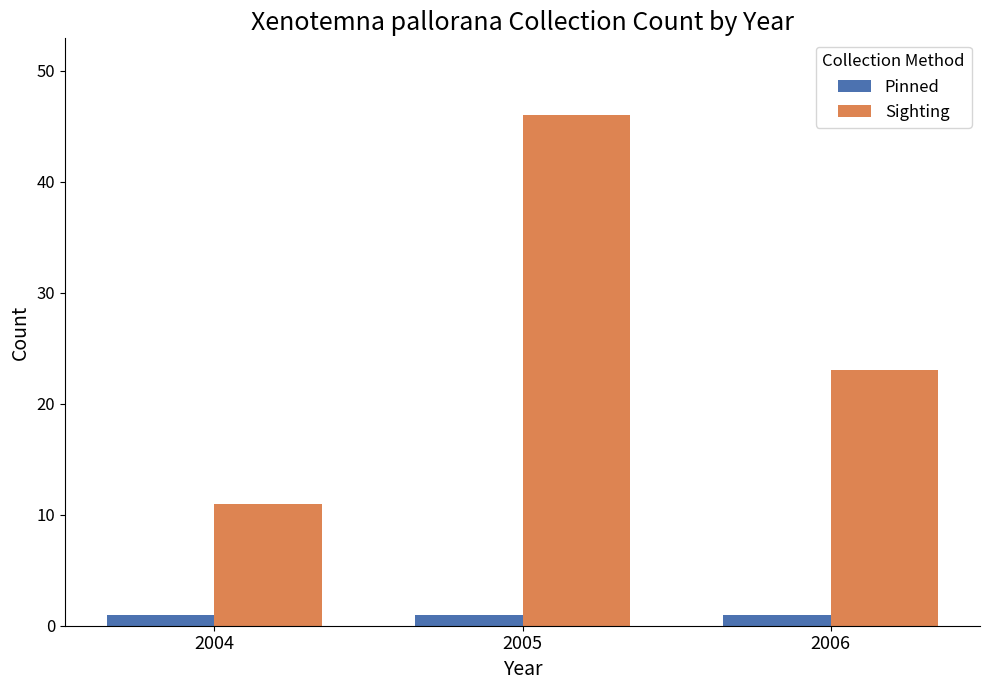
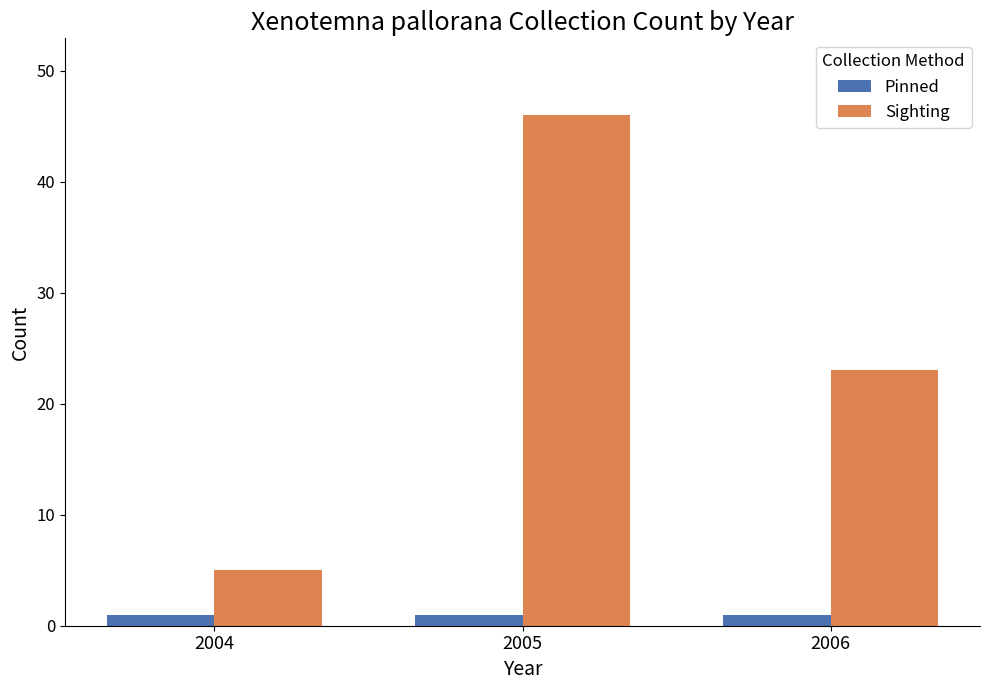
Sighting, 2004: 11 -> 5
